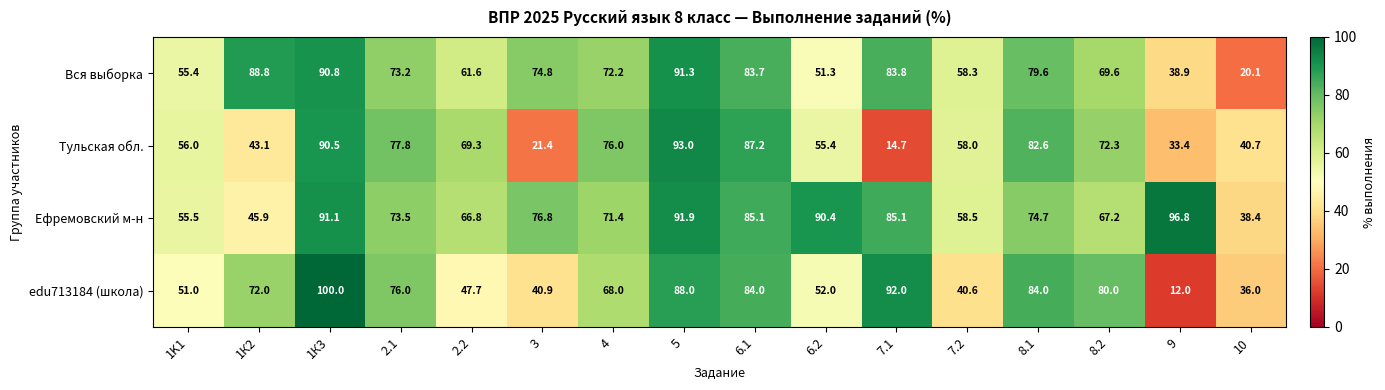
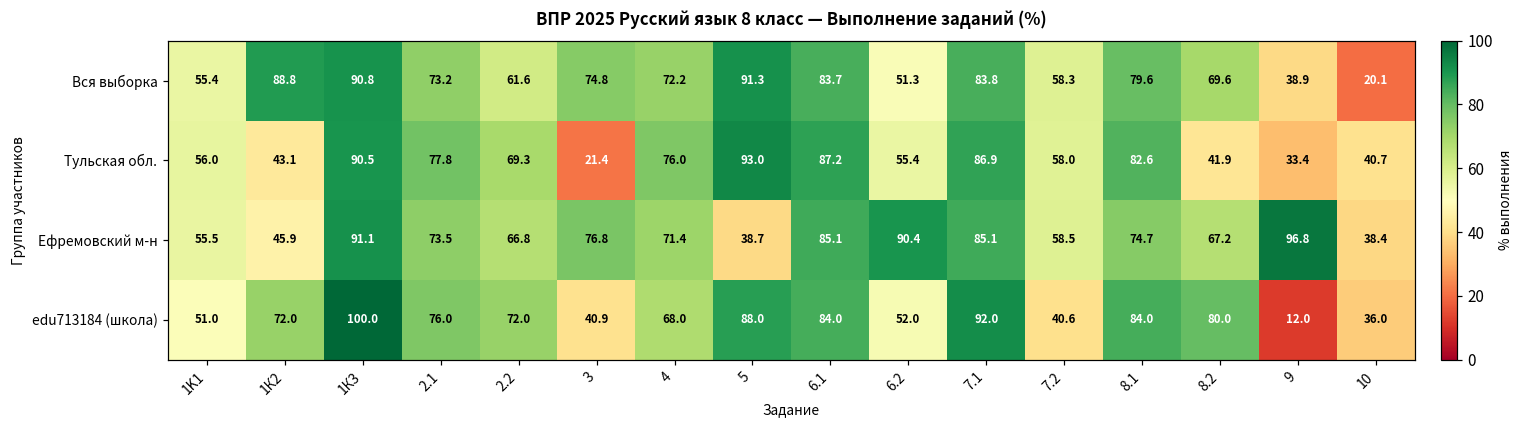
Тульская обл., 7.1: 14.7 -> 86.9
Тульская обл., 8.2: 72.3 -> 41.9
Ефремовский м-н, 5: 91.9 -> 38.7
edu713184 (школа), 2.2: 47.7 -> 72.0
